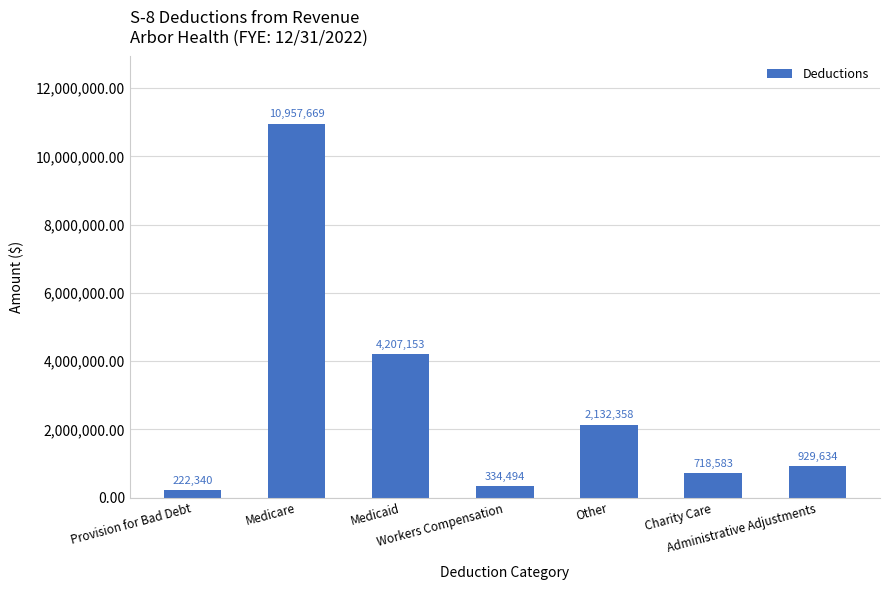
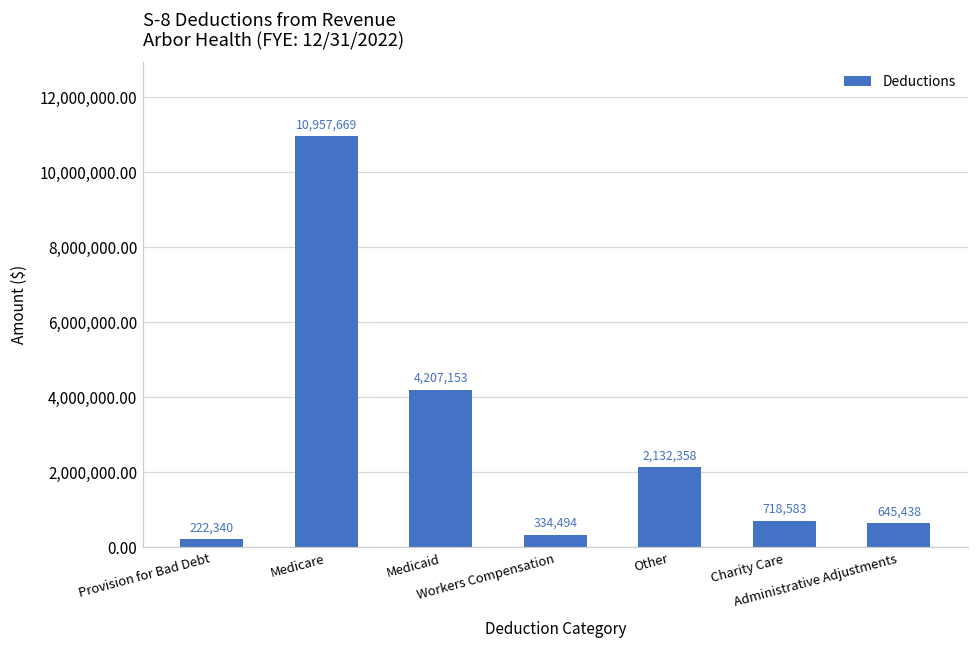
Administrative Adjustments: 929,634 -> 645,438
